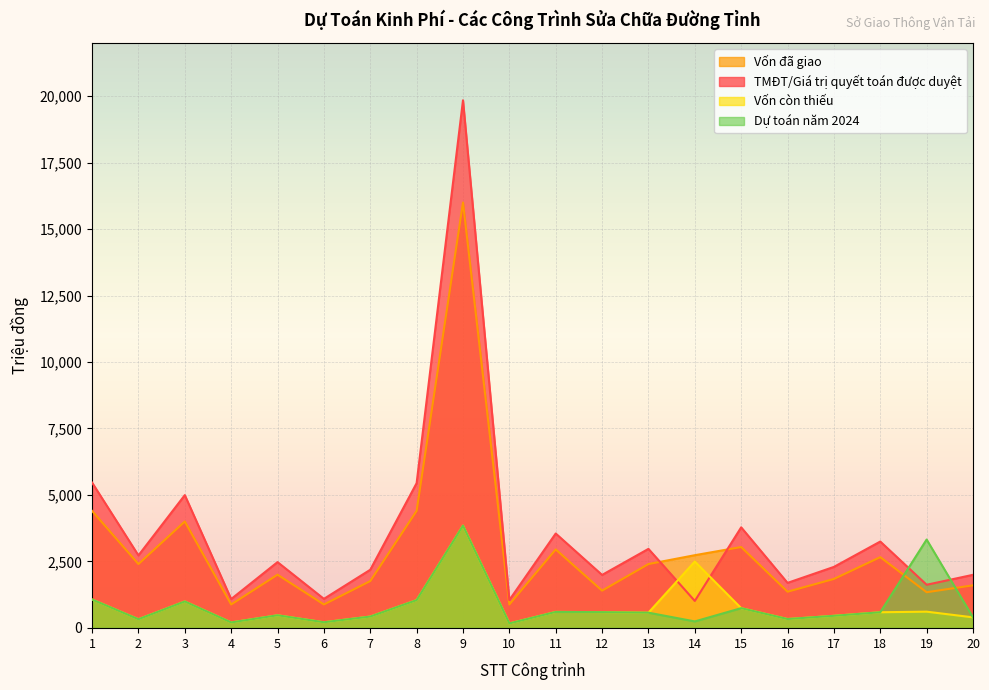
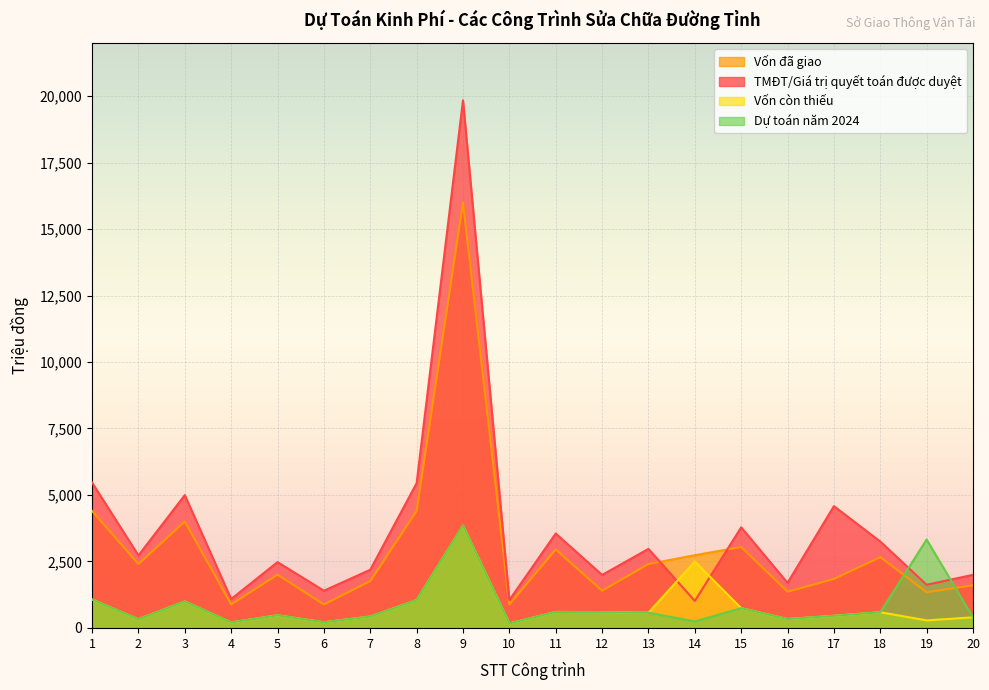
TMĐT/Giá trị quyết toán được duyệt, 6: 1,100 -> 1,400
TMĐT/Giá trị quyết toán được duyệt, 17: 2,300 -> 4,600
Vốn còn thiếu, 19: 600 -> 300
